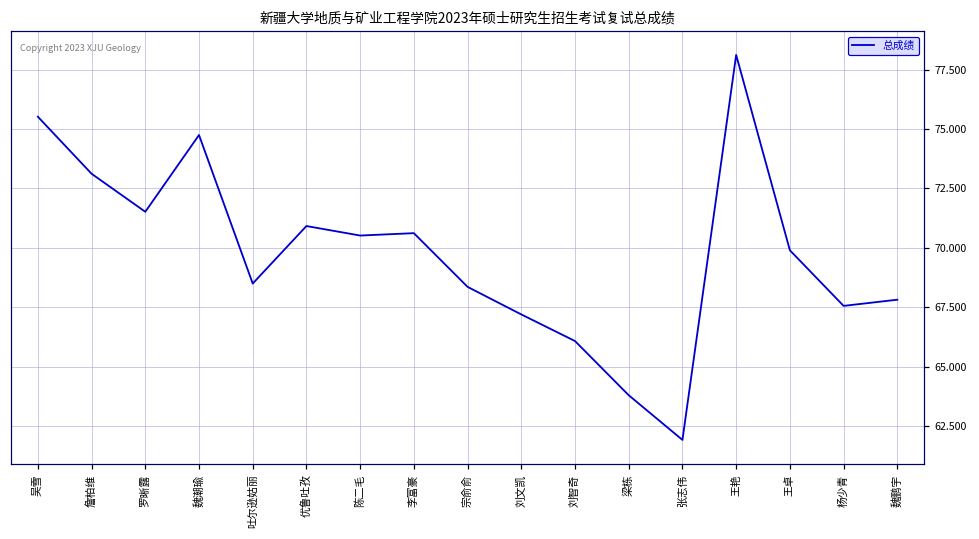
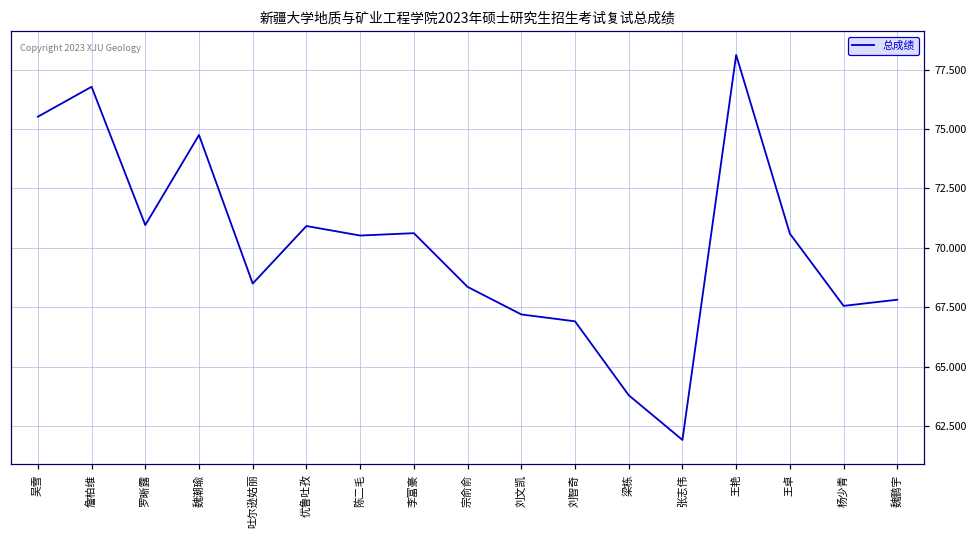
詹柏维: 73.1 -> 76.8
罗晰露: 71.5 -> 71.0
刘智奇: 66.1 -> 66.9
王卓: 69.9 -> 70.6
